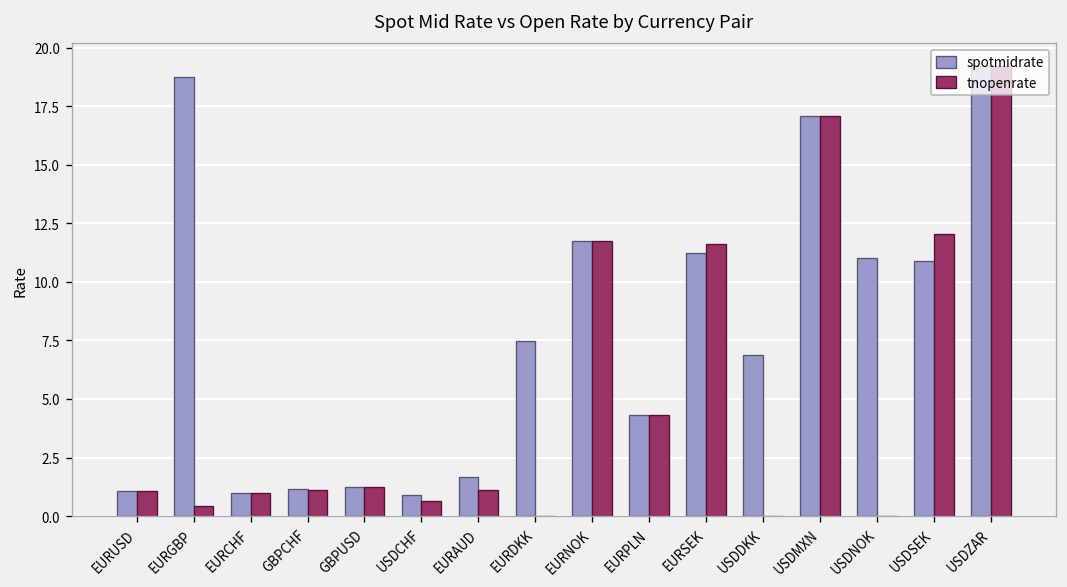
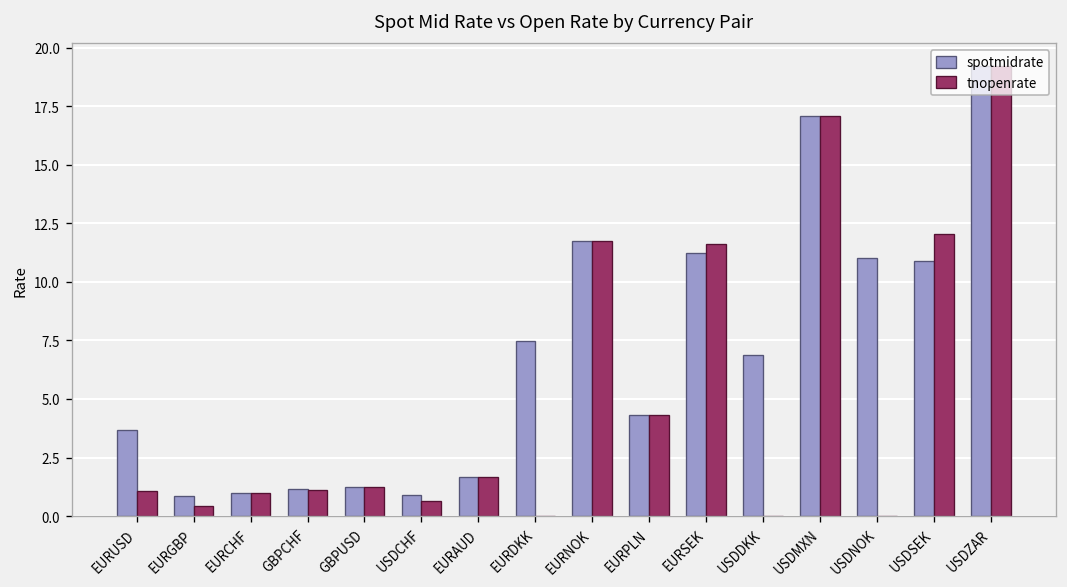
spotmidrate, EURUSD: 1.1 -> 3.7
spotmidrate, EURGBP: 18.7 -> 0.9
tnopenrate, EURAUD: 1.1 -> 1.6
